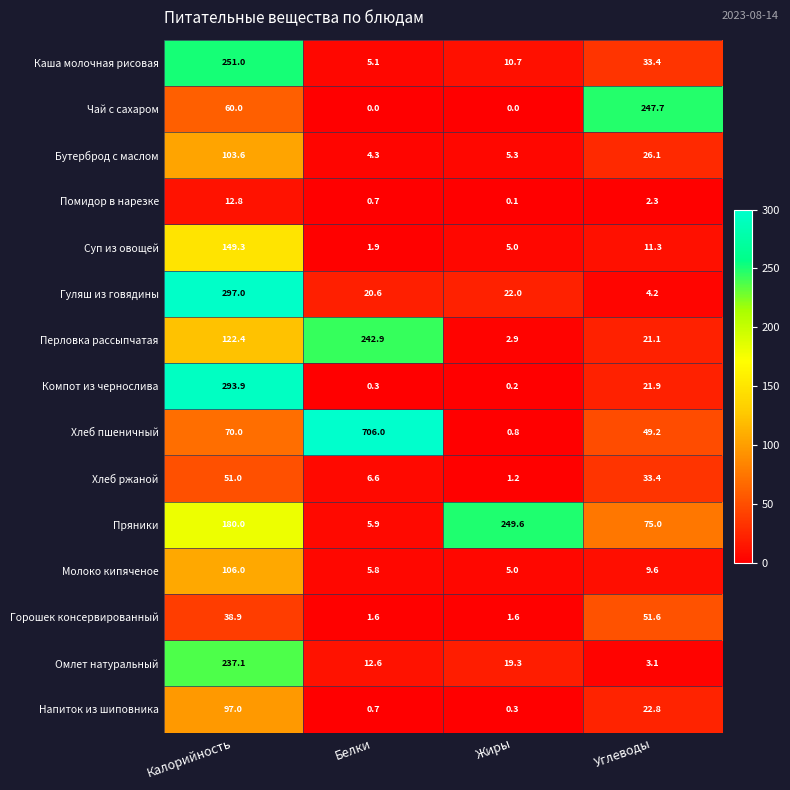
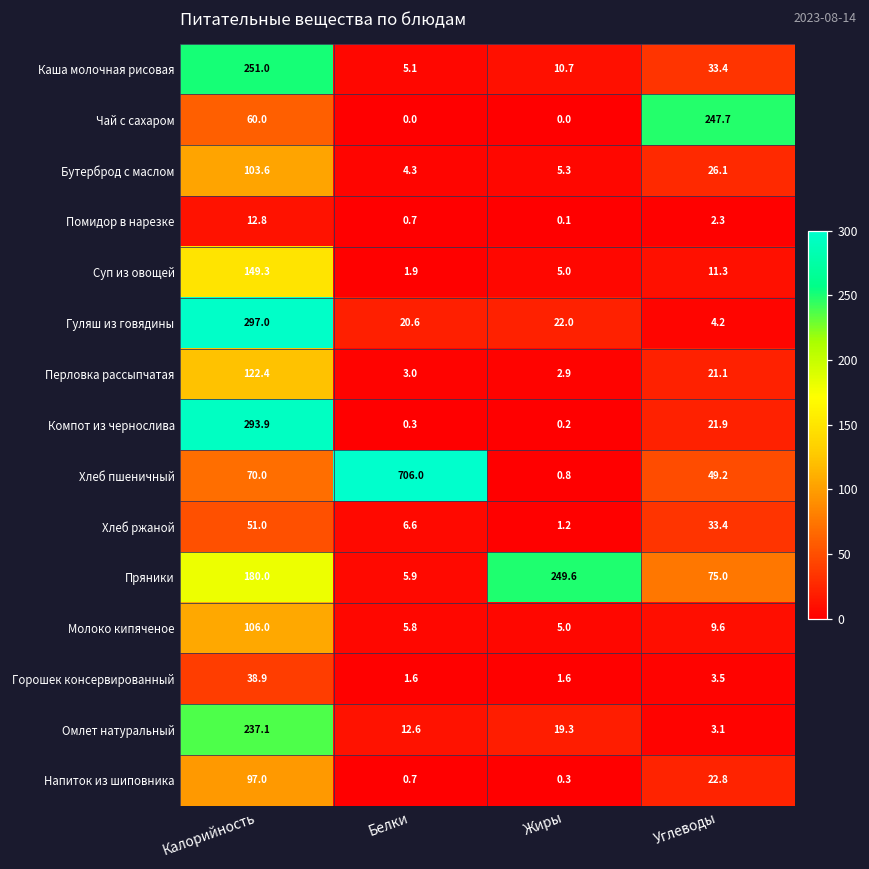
Перловка рассыпчатая, Белки: 242.9 -> 3.0
Горошек консервированный, Углеводы: 51.6 -> 3.5
